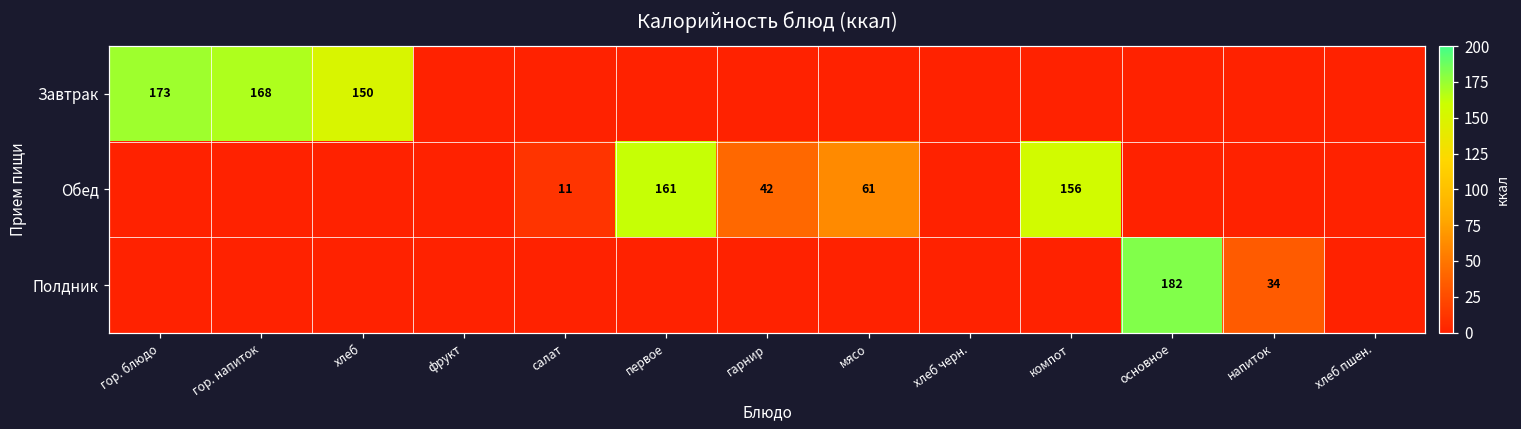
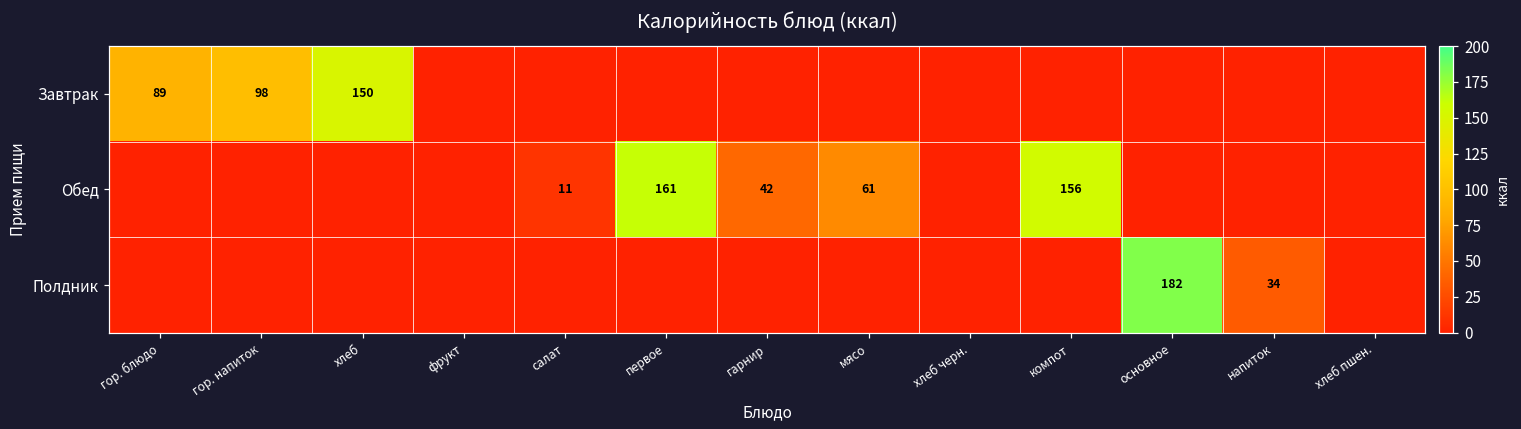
Завтрак, гор. блюдо: 173 -> 89
Завтрак, гор. напиток: 168 -> 98
